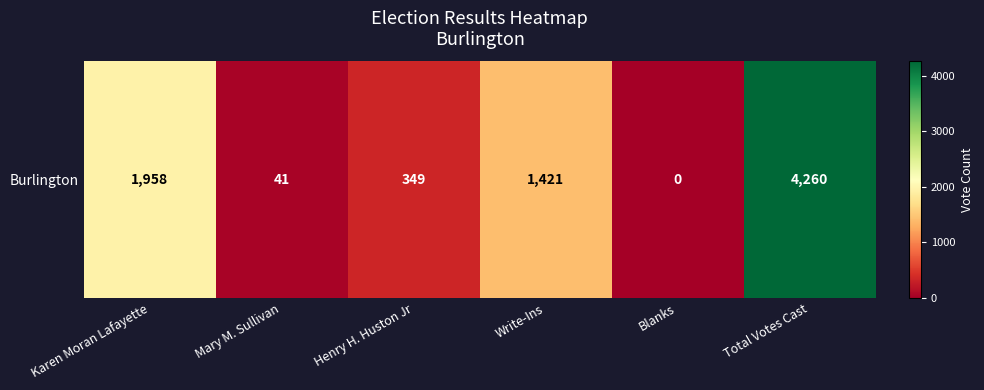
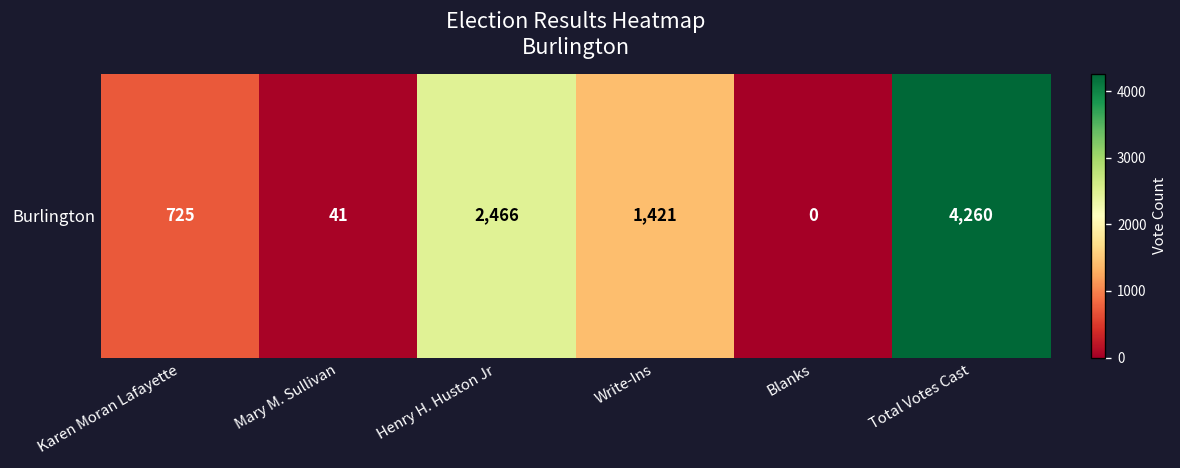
Burlington, Karen Moran Lafayette: 1,958 -> 725
Burlington, Henry H. Huston Jr: 349 -> 2,466
